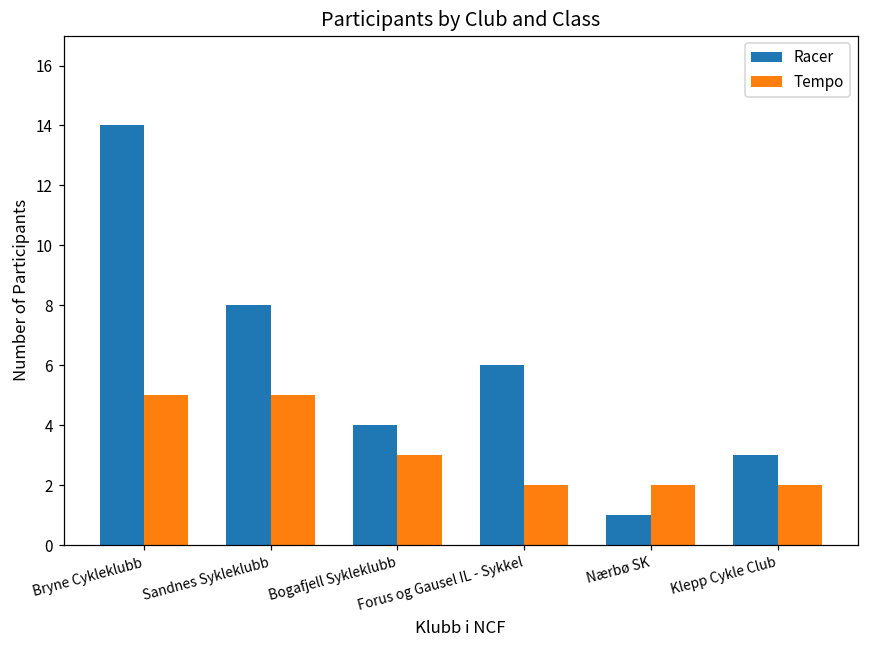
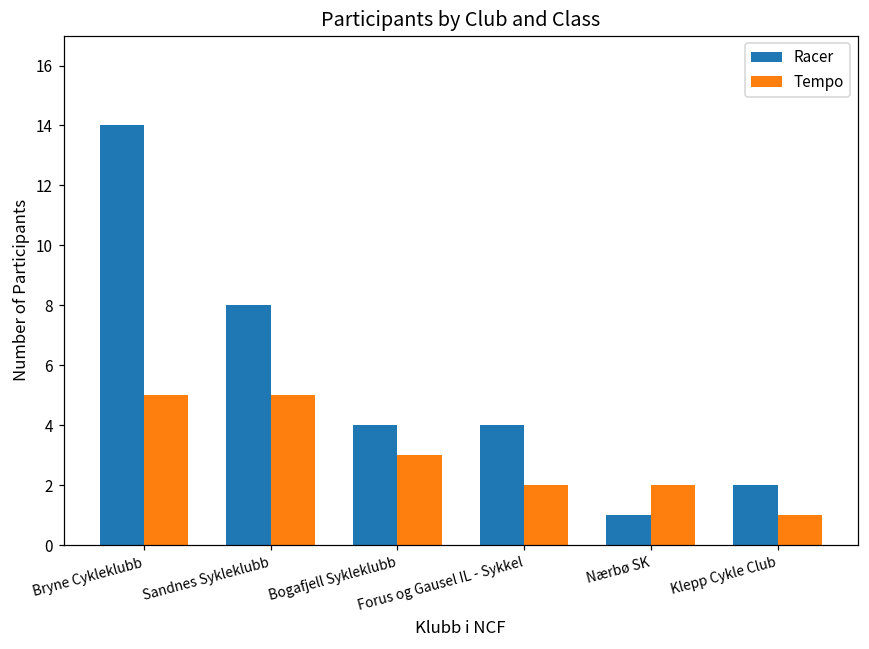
Racer, Forus og Gausel IL - Sykkel: 6 -> 4
Racer, Klepp Cykle Club: 3 -> 2
Tempo, Klepp Cykle Club: 2 -> 1
